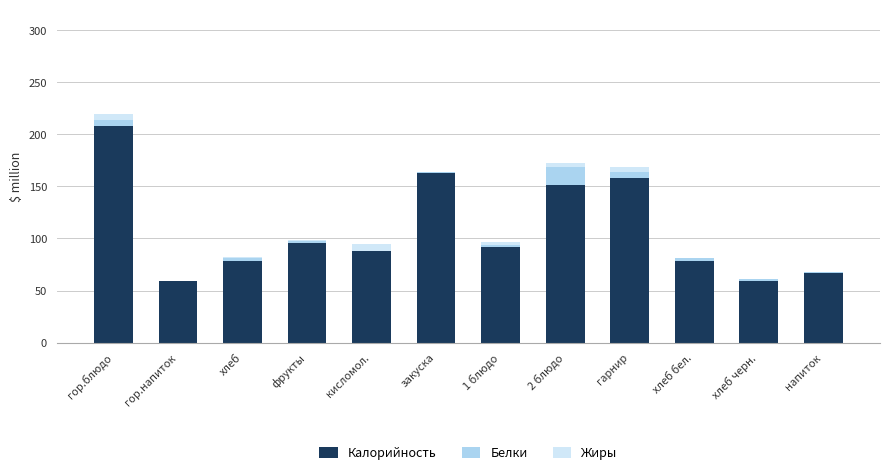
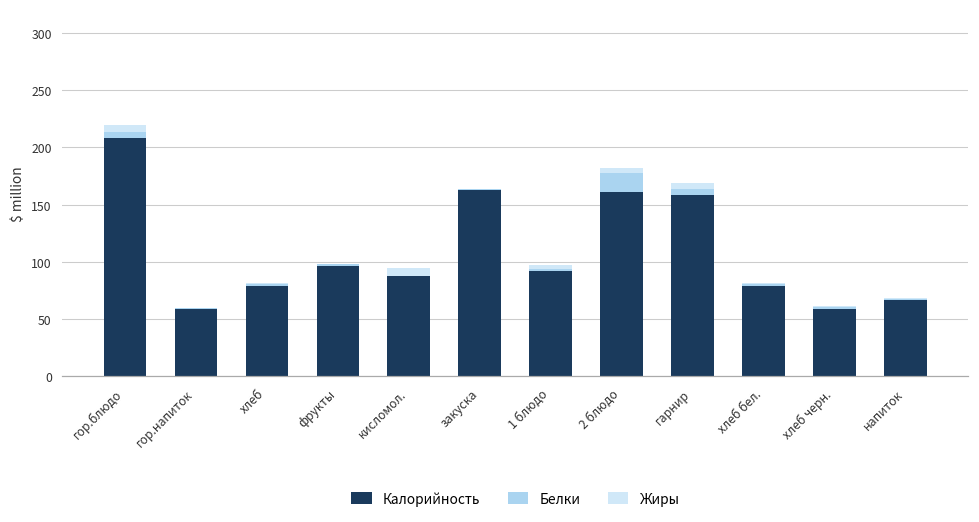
Калорийность, 2 блюдо: 152 -> 161
